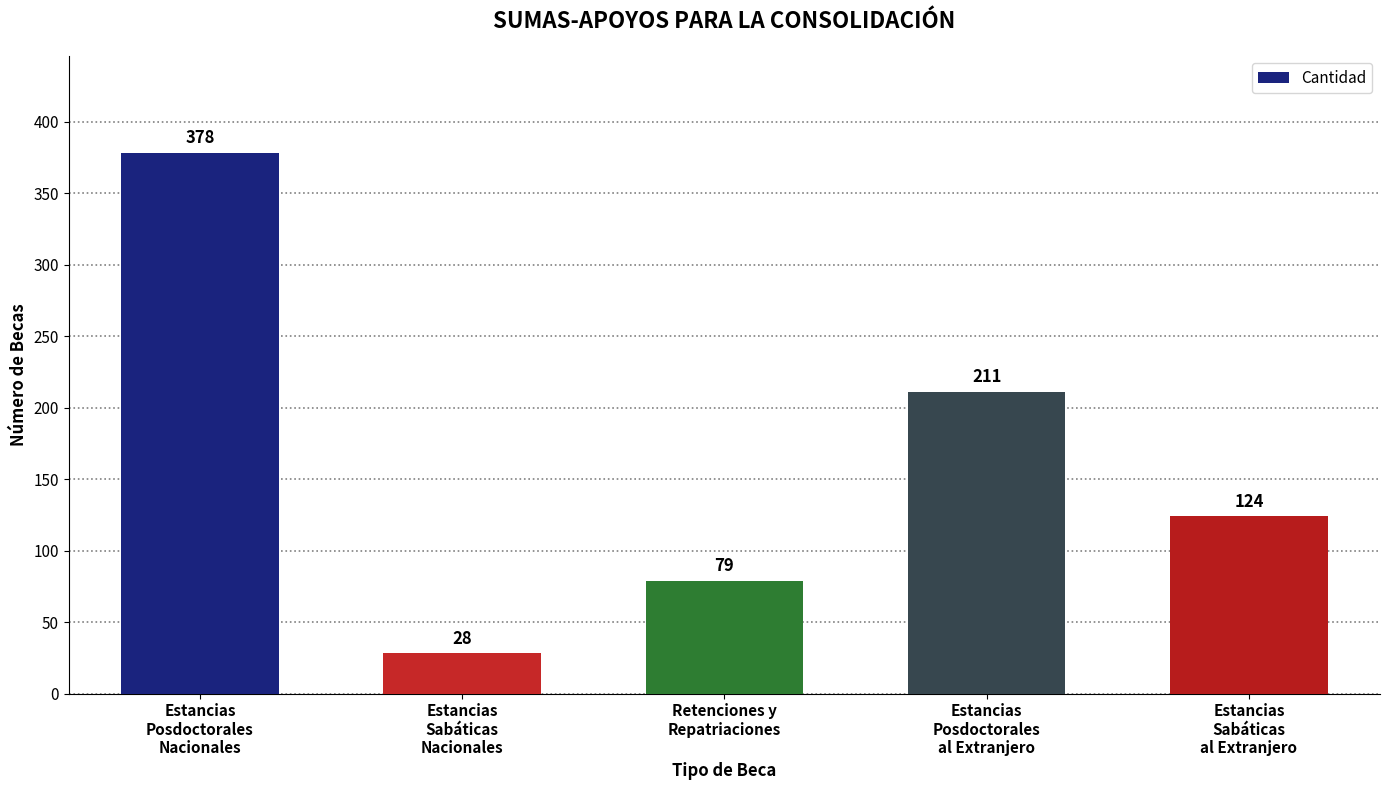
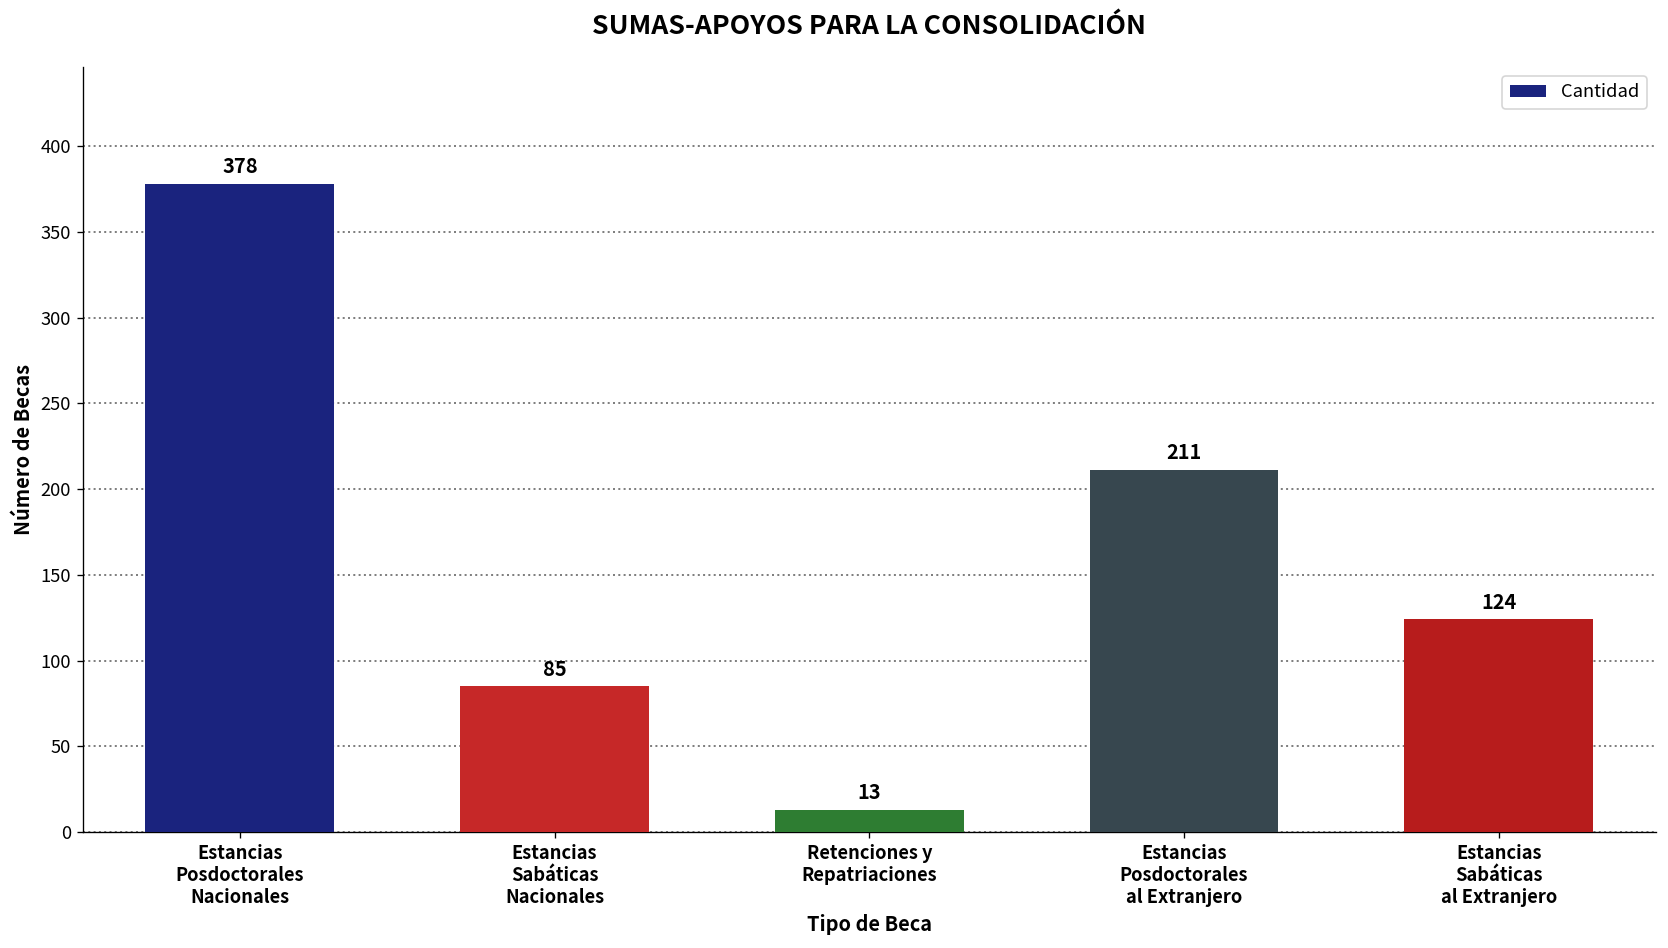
Estancias Sabáticas Nacionales: 28 -> 85
Retenciones y Repatriaciones: 79 -> 13
